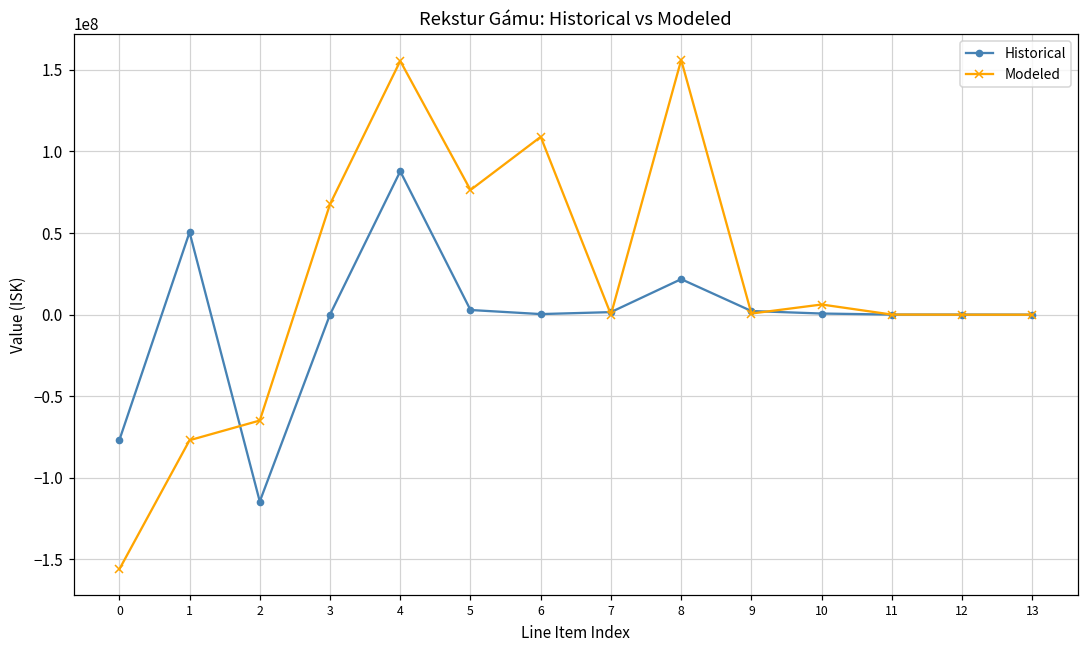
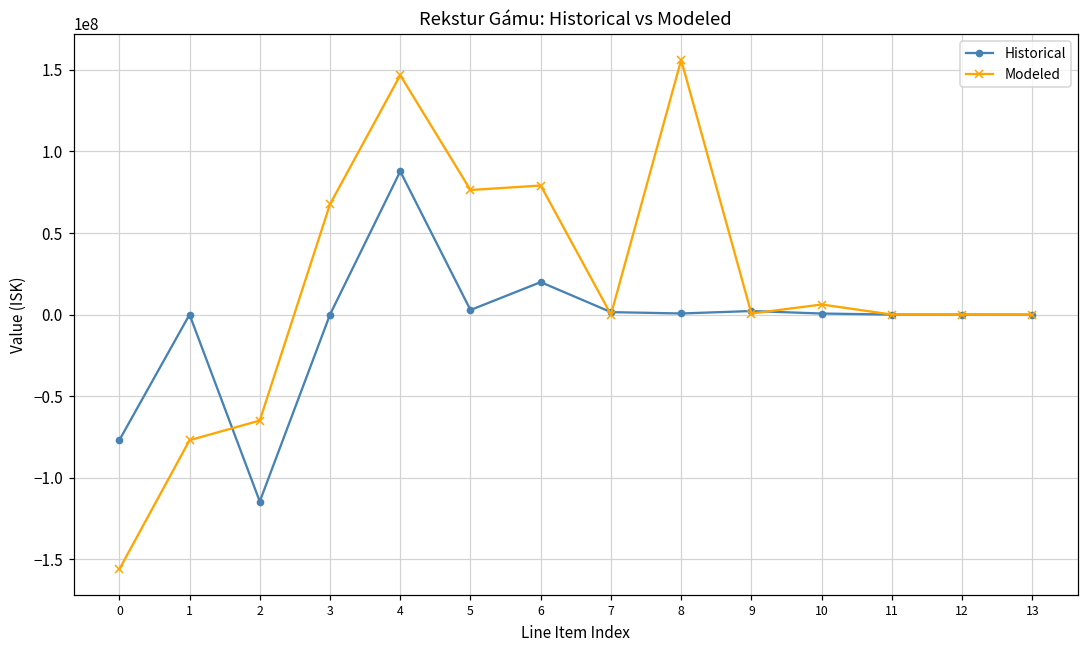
Historical, 1: 50000000 -> 0
Modeled, 4: 156000000 -> 147000000
Historical, 6: 0 -> 20000000
Modeled, 6: 109000000 -> 79000000
Historical, 8: 22000000 -> 1000000
